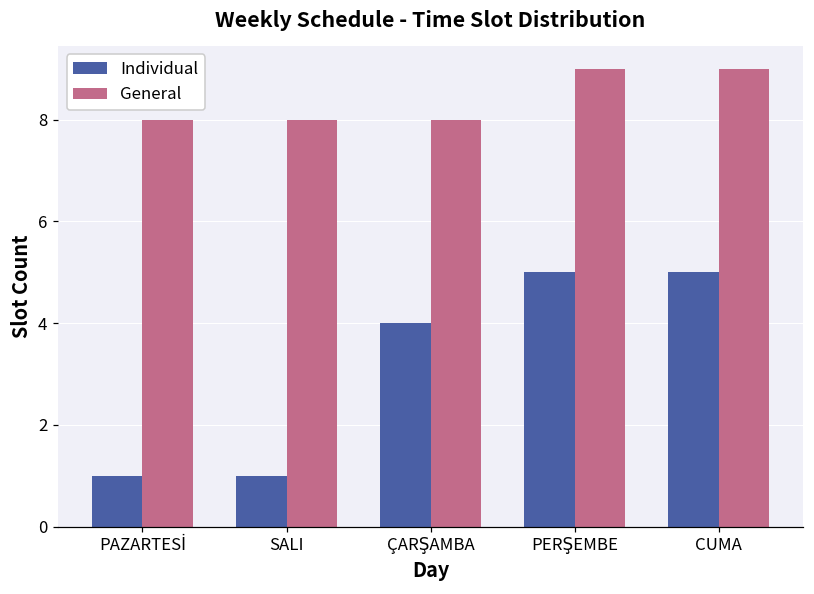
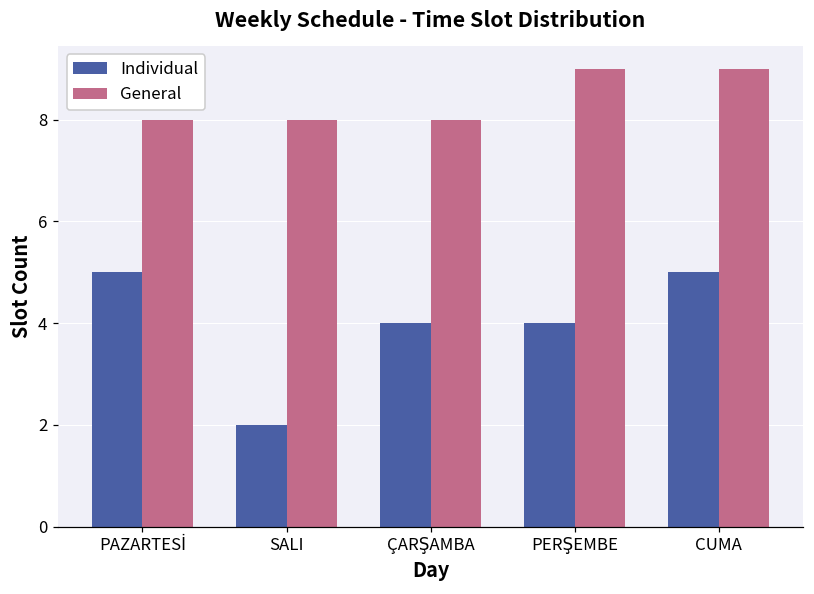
Individual, PAZARTESİ: 1 -> 5
Individual, SALI: 1 -> 2
Individual, PERŞEMBE: 5 -> 4
